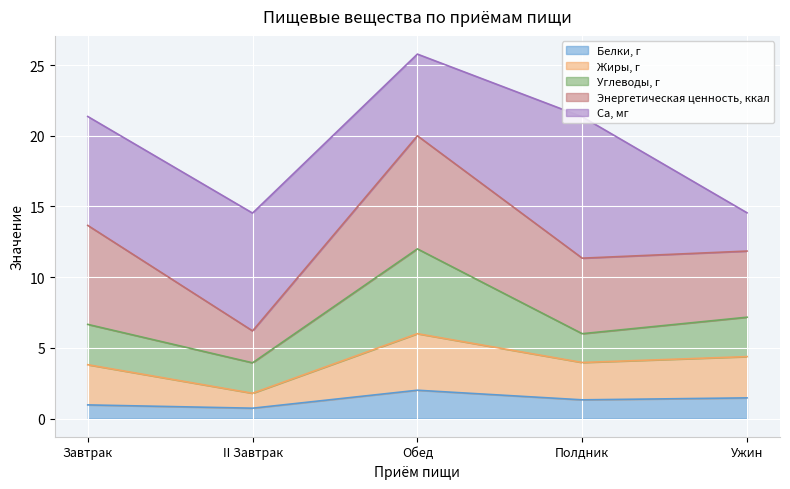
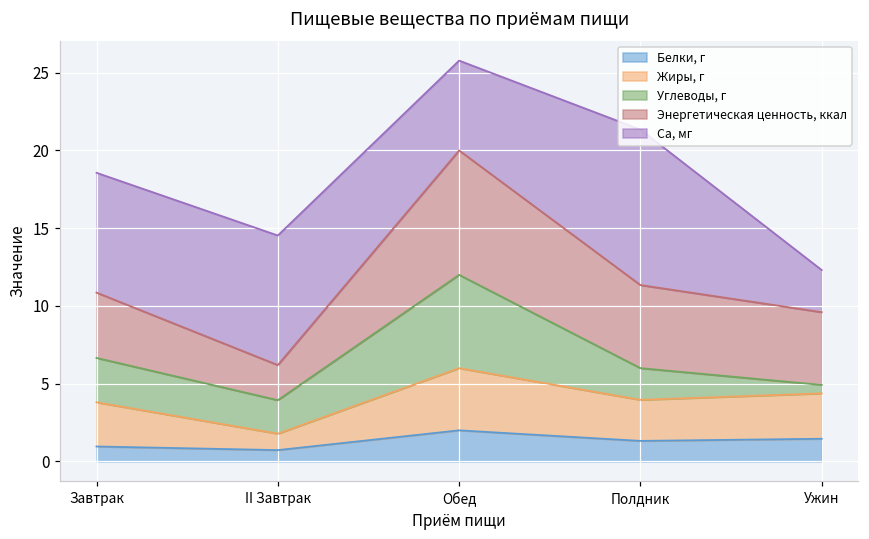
Энергетическая ценность, ккал, Завтрак: 7.0 -> 4.2
Углеводы, г, Ужин: 2.8 -> 0.5
